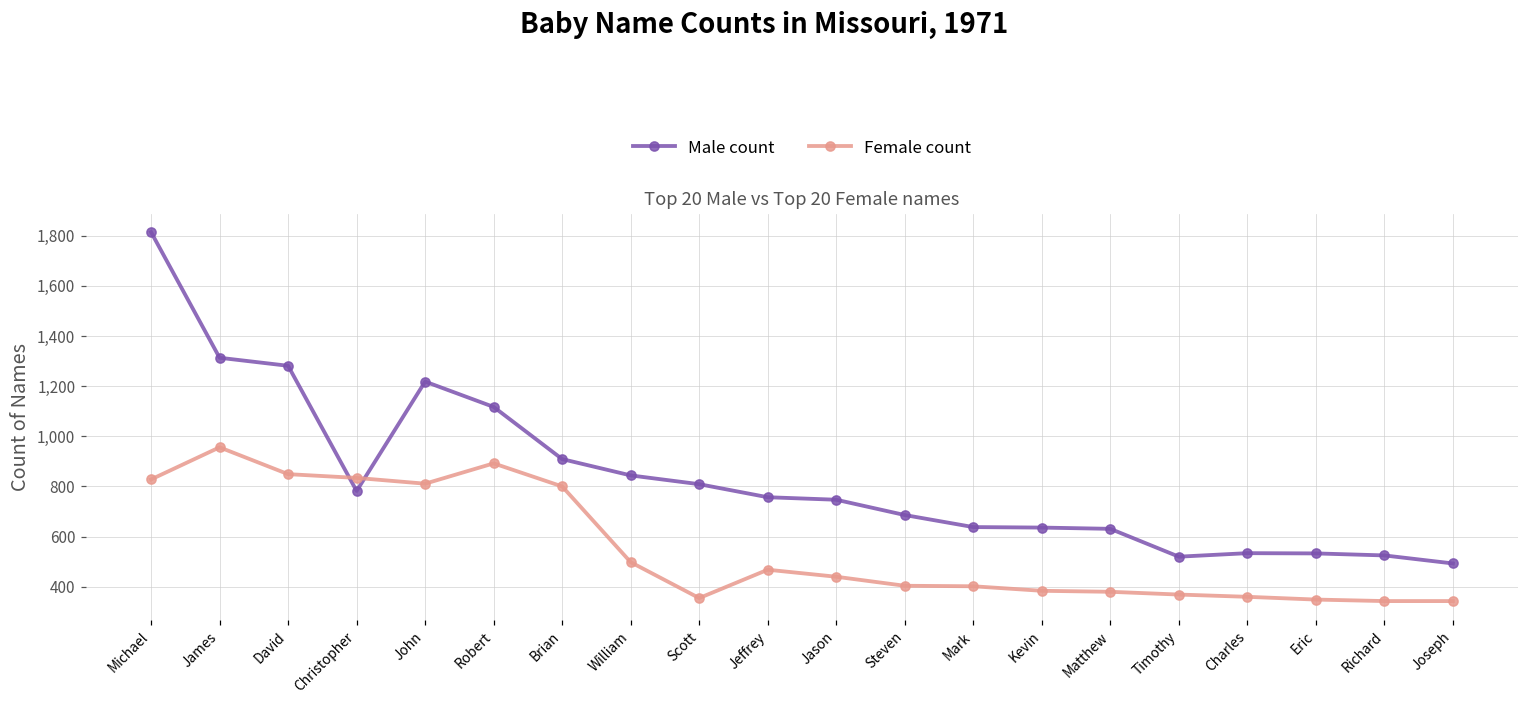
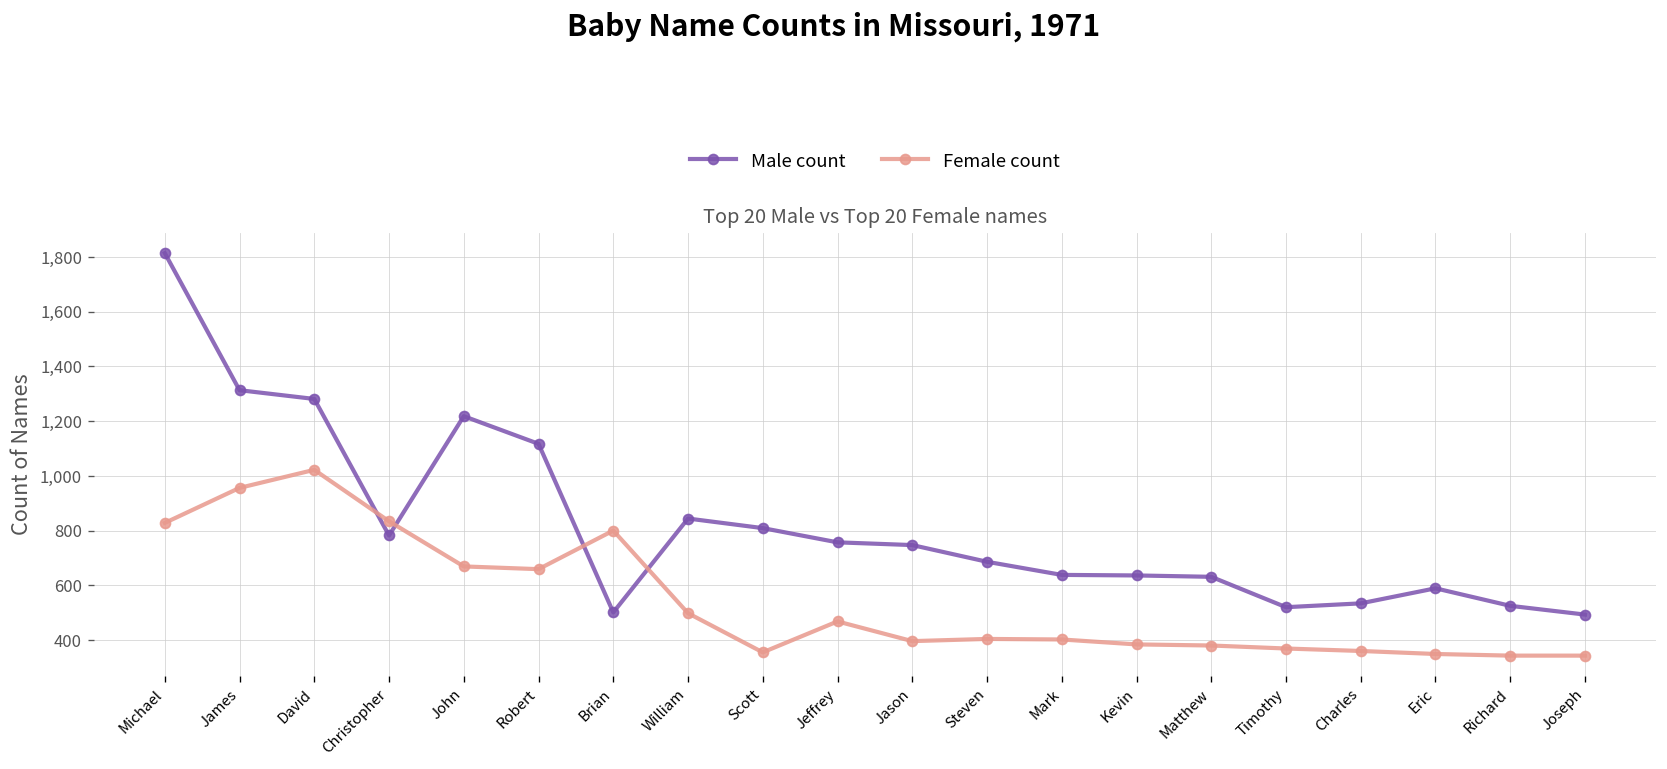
Female count, David: 850 -> 1,020
Female count, John: 810 -> 670
Female count, Robert: 890 -> 660
Male count, Brian: 910 -> 500
Female count, Jason: 440 -> 400
Male count, Eric: 530 -> 590
